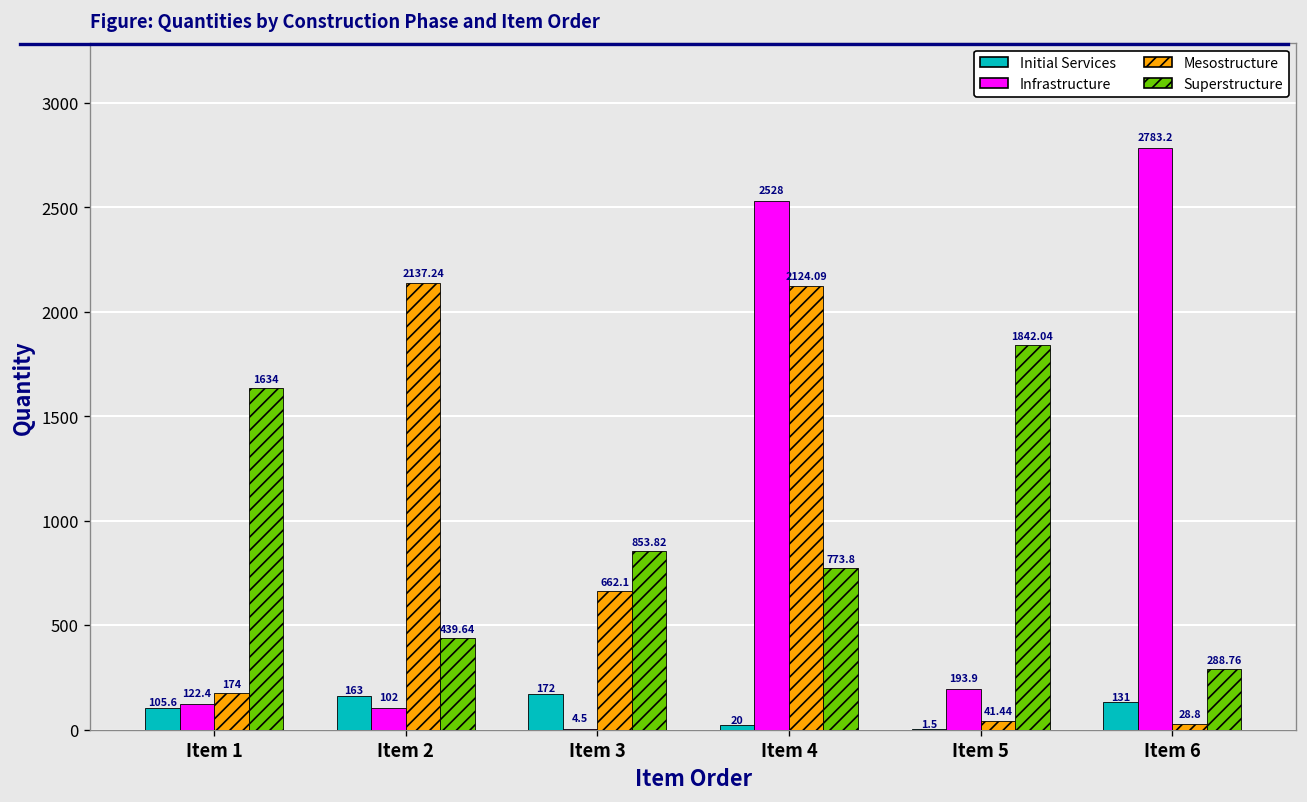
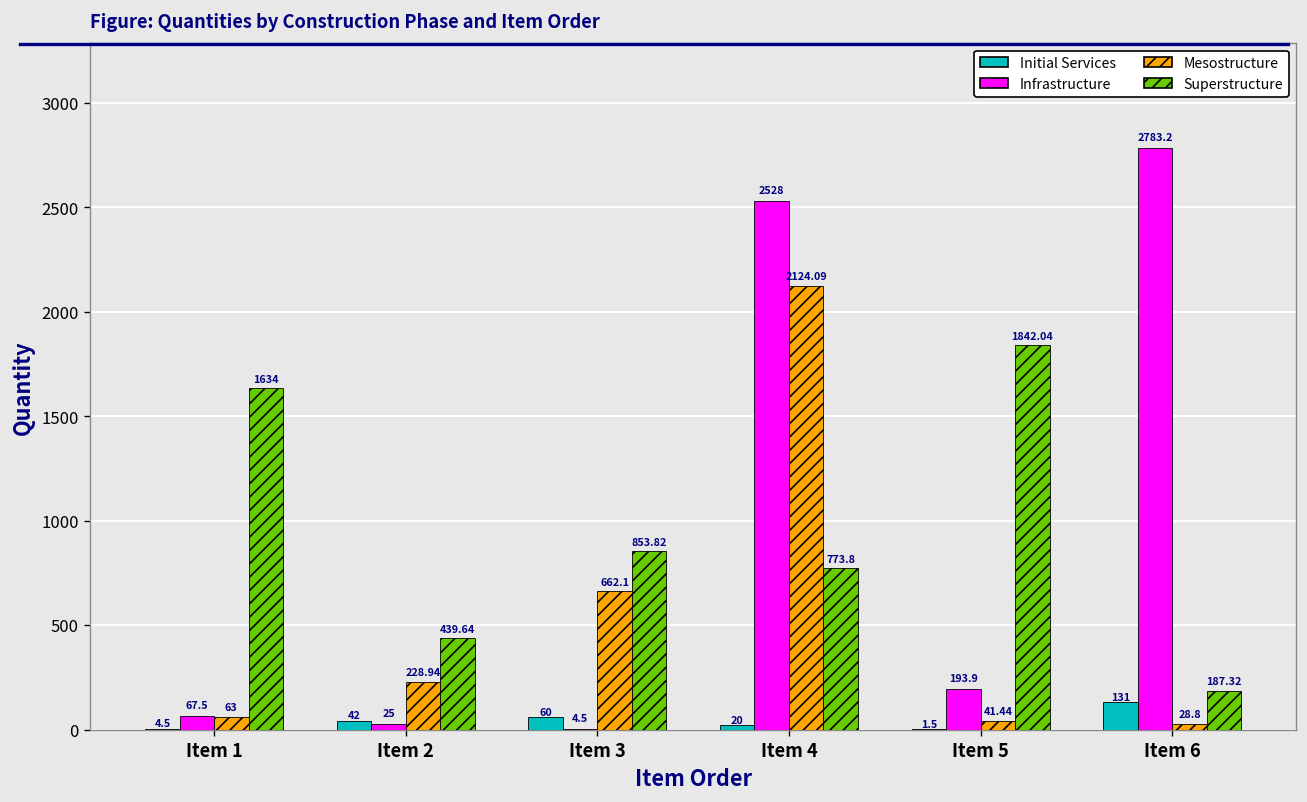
Initial Services, Item 1: 105.6 -> 4.5
Infrastructure, Item 1: 122.4 -> 67.5
Mesostructure, Item 1: 174 -> 63
Initial Services, Item 2: 163 -> 42
Infrastructure, Item 2: 102 -> 25
Mesostructure, Item 2: 2137.24 -> 228.94
Initial Services, Item 3: 172 -> 60
Superstructure, Item 6: 288.76 -> 187.32
